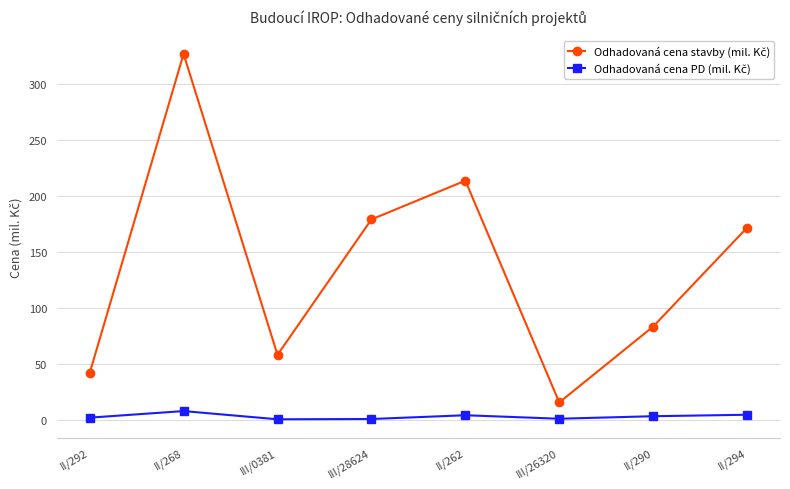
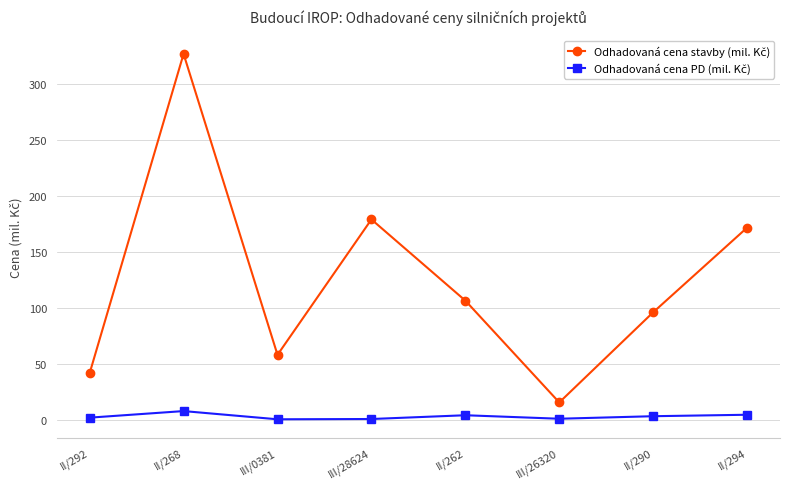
Odhadovaná cena stavby (mil. Kč), II/262: 214 -> 106
Odhadovaná cena stavby (mil. Kč), II/290: 83 -> 96
